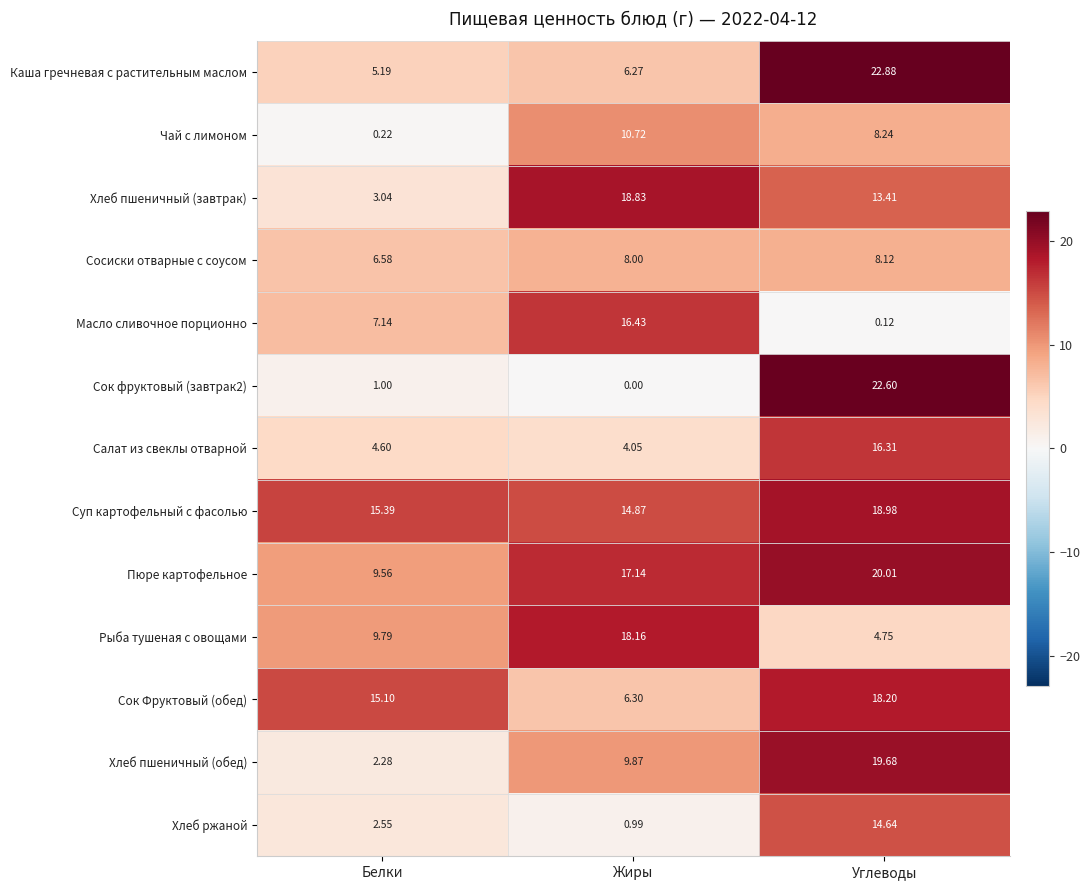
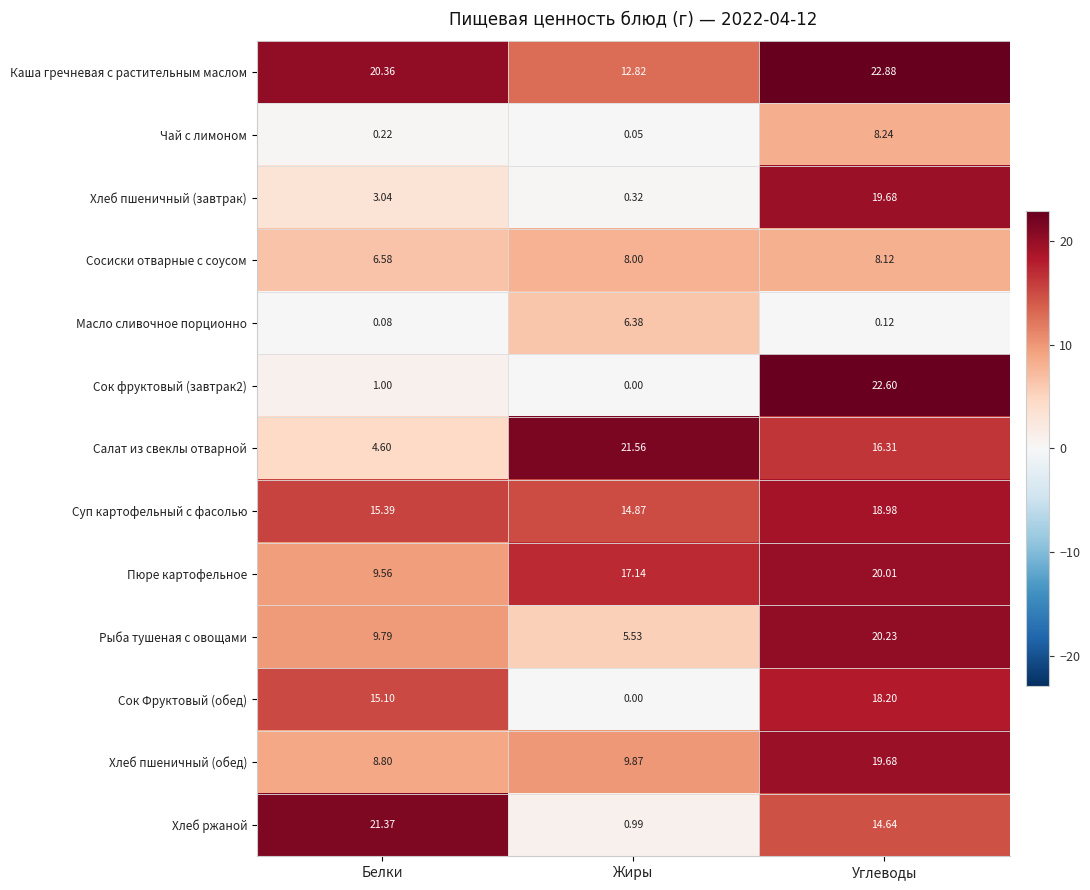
Каша гречневая с растительным маслом, Белки: 5.19 -> 20.36
Каша гречневая с растительным маслом, Жиры: 6.27 -> 12.82
Чай с лимоном, Жиры: 10.72 -> 0.05
Хлеб пшеничный (завтрак), Жиры: 18.83 -> 0.32
Хлеб пшеничный (завтрак), Углеводы: 13.41 -> 19.68
Масло сливочное порционно, Белки: 7.14 -> 0.08
Масло сливочное порционно, Жиры: 16.43 -> 6.38
Салат из свеклы отварной, Жиры: 4.05 -> 21.56
Рыба тушеная с овощами, Жиры: 18.16 -> 5.53
Рыба тушеная с овощами, Углеводы: 4.75 -> 20.23
Сок Фруктовый (обед), Жиры: 6.30 -> 0.00
Хлеб пшеничный (обед), Белки: 2.28 -> 8.80
Хлеб ржаной, Белки: 2.55 -> 21.37
